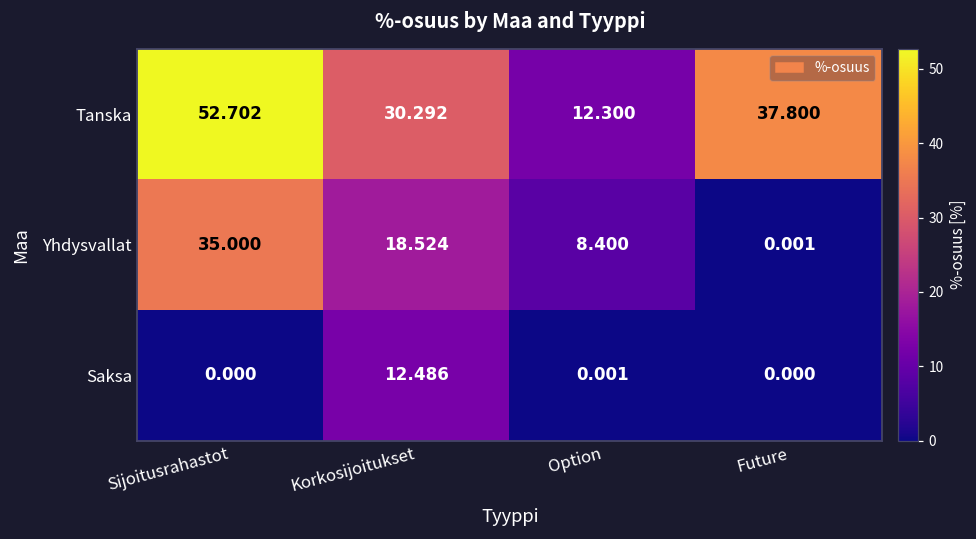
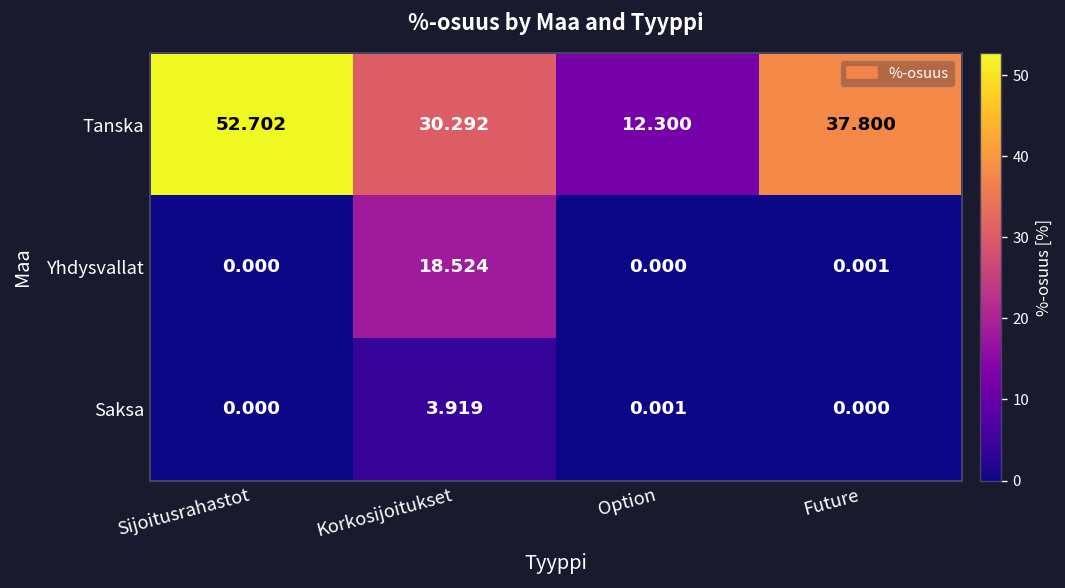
Yhdysvallat, Sijoitusrahastot: 35.000 -> 0.000
Yhdysvallat, Option: 8.400 -> 0.000
Saksa, Korkosijoitukset: 12.486 -> 3.919
